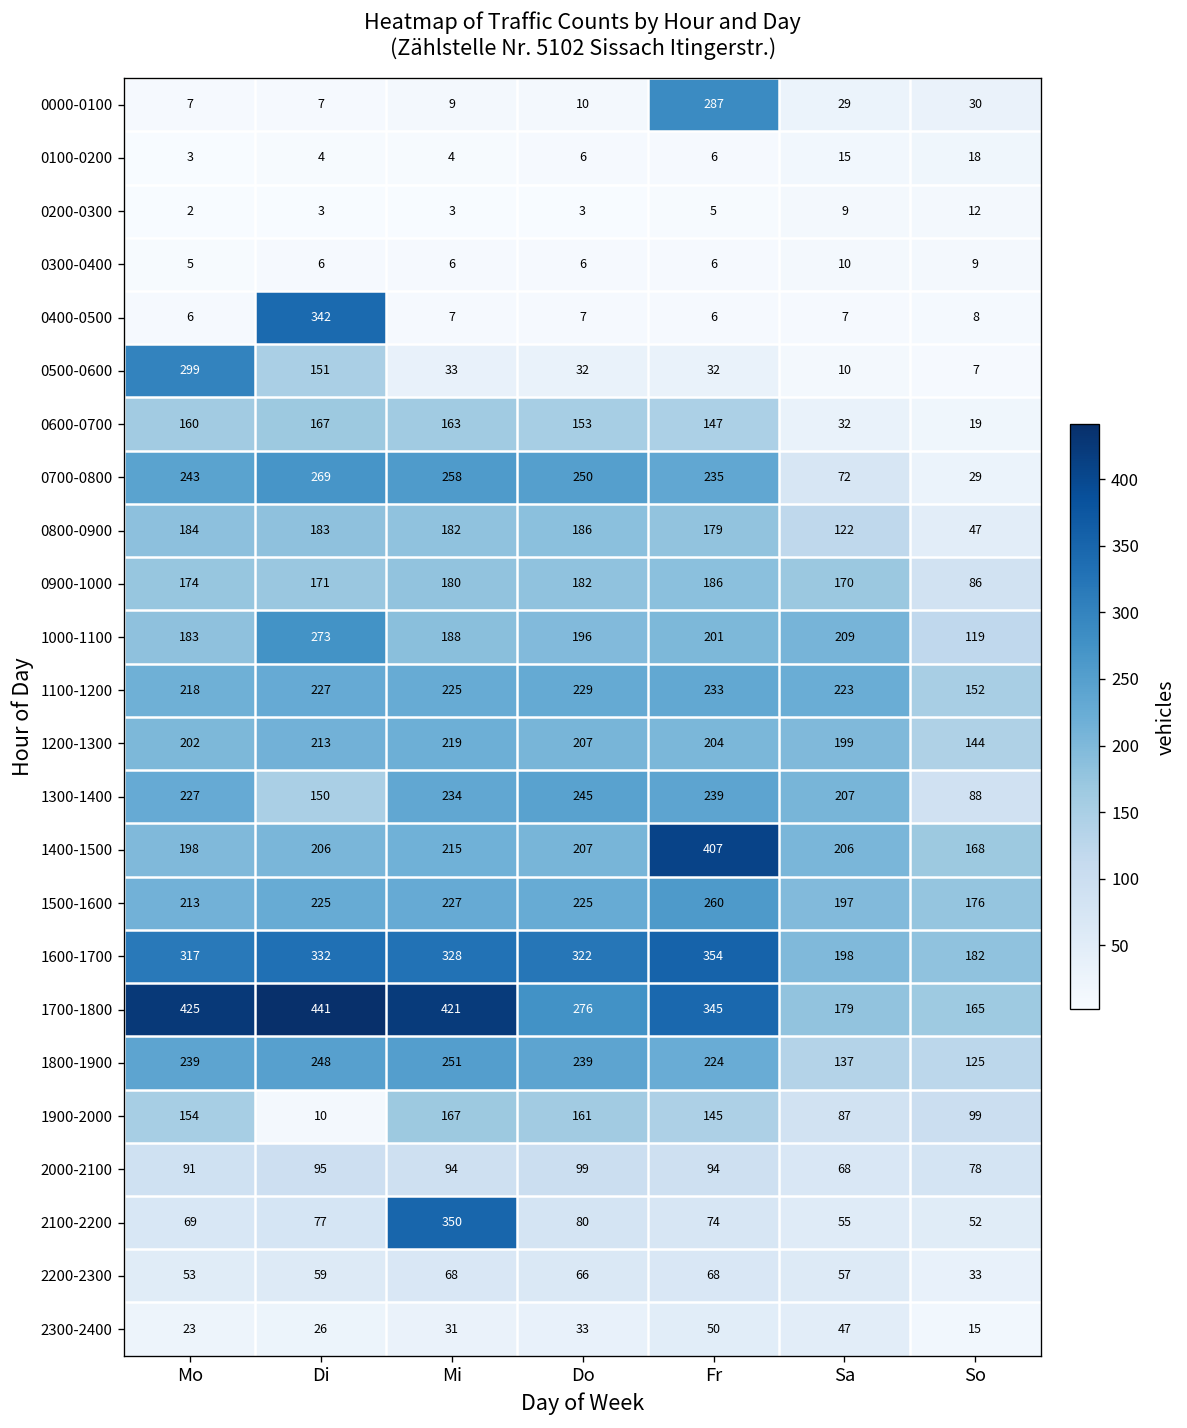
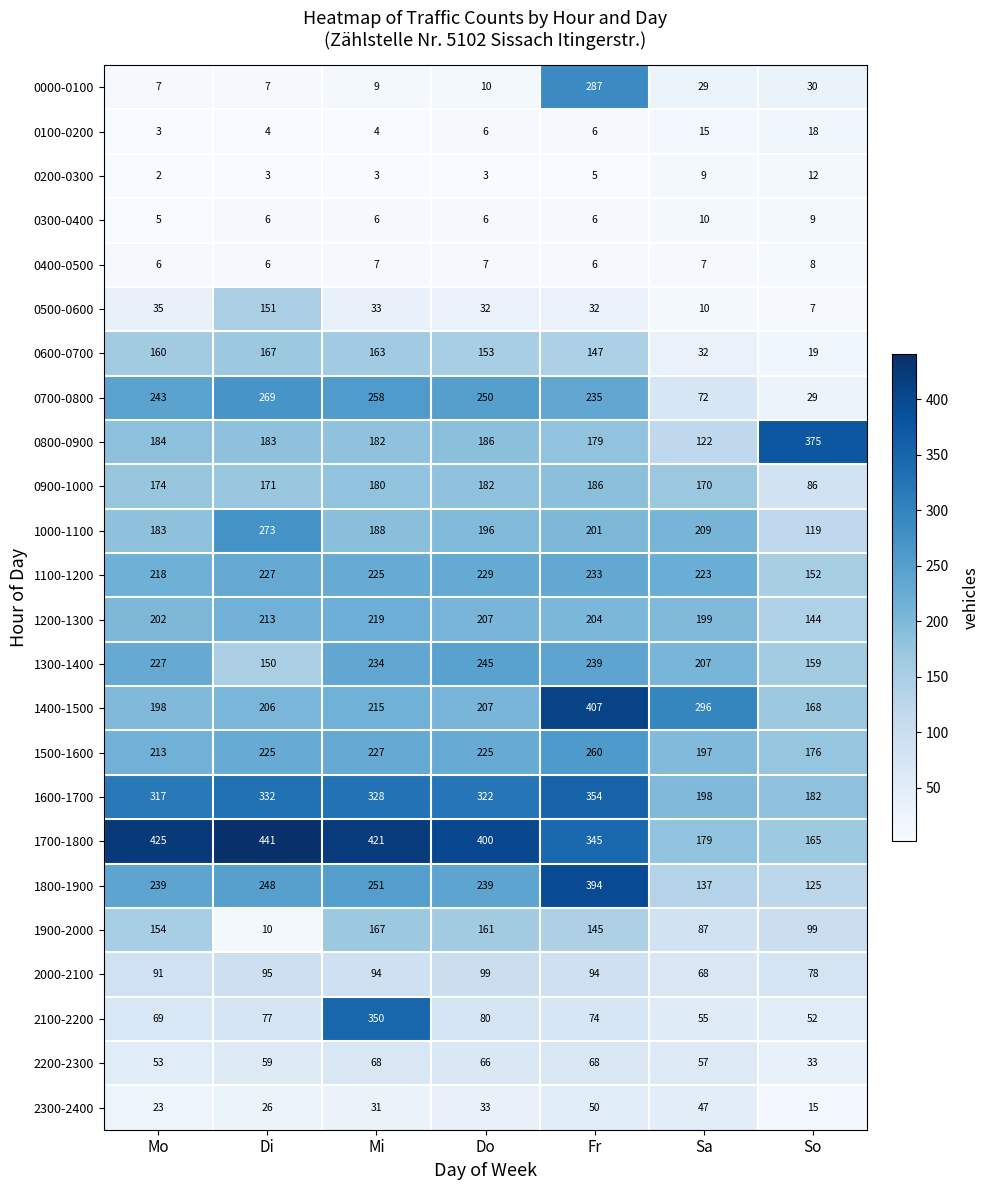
0400-0500, Di: 342 -> 6
0500-0600, Mo: 299 -> 35
0800-0900, So: 47 -> 375
1300-1400, So: 88 -> 159
1400-1500, Sa: 206 -> 296
1700-1800, Do: 276 -> 400
1800-1900, Fr: 224 -> 394
